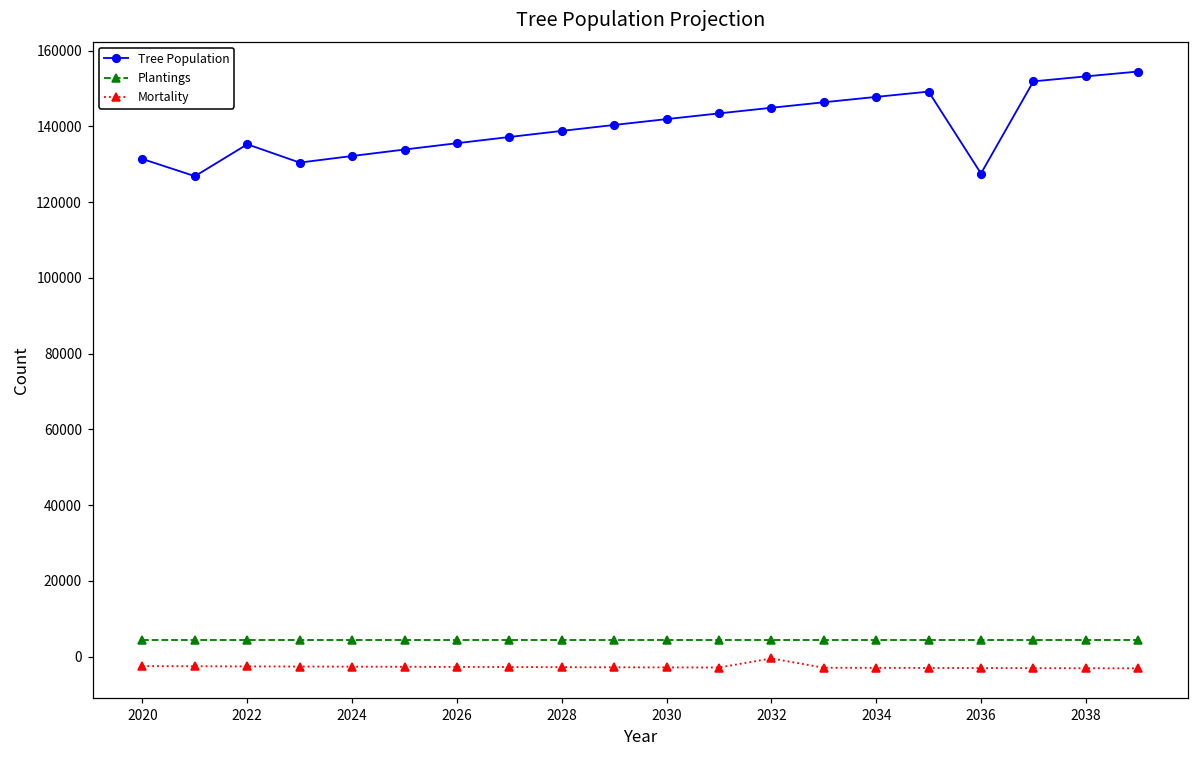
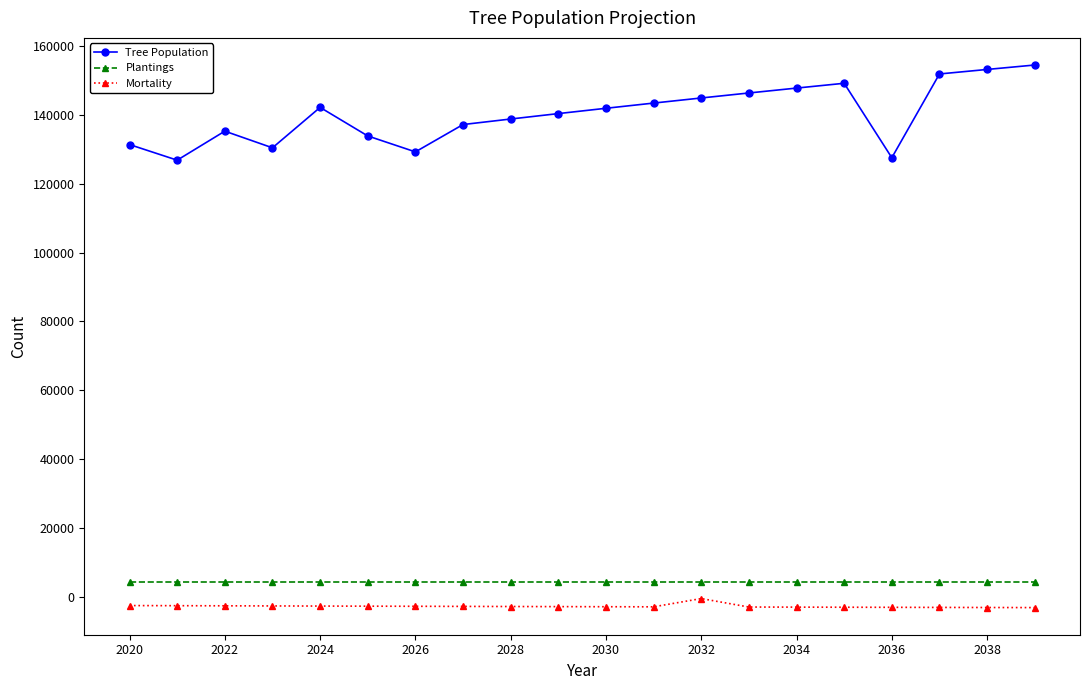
Tree Population, 2024: 132000 -> 142000
Tree Population, 2026: 136000 -> 129000
